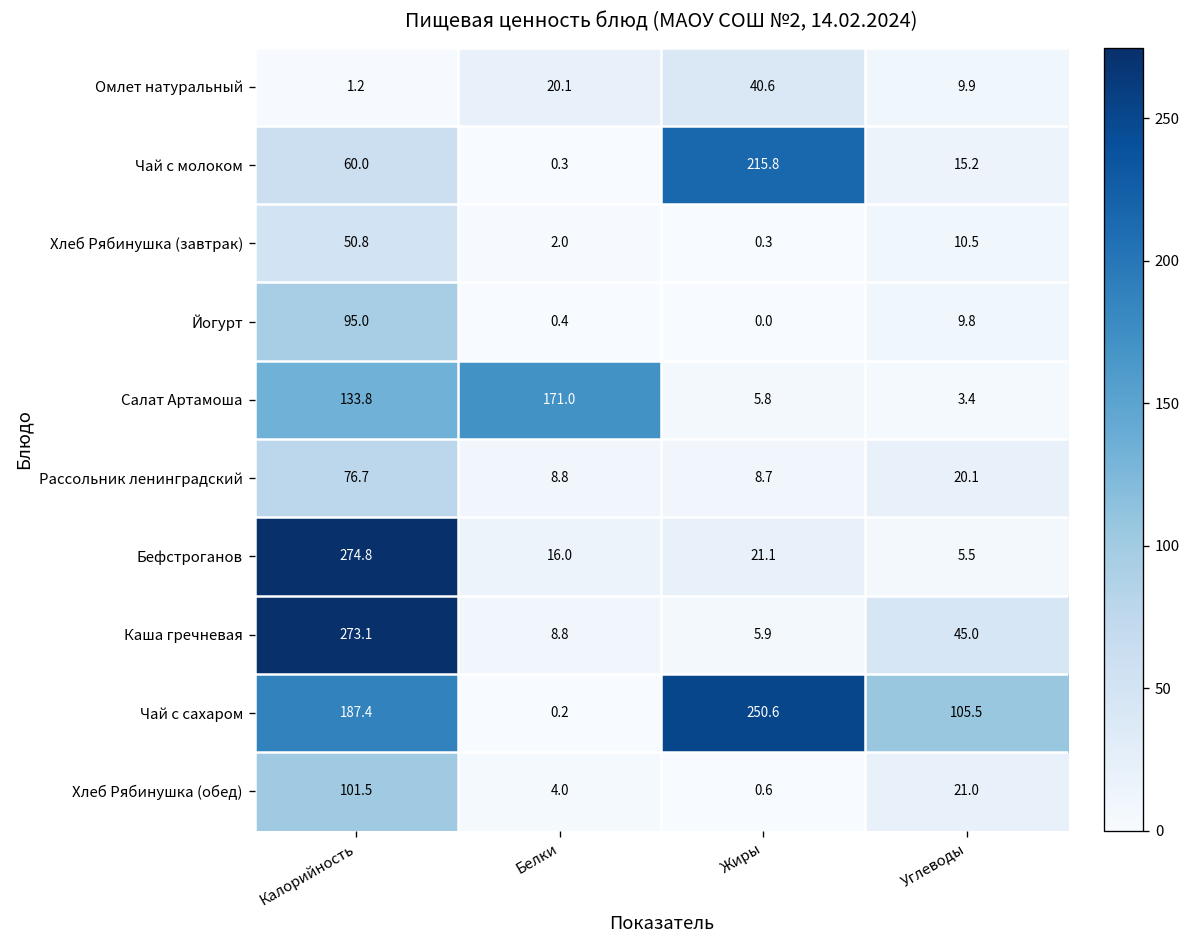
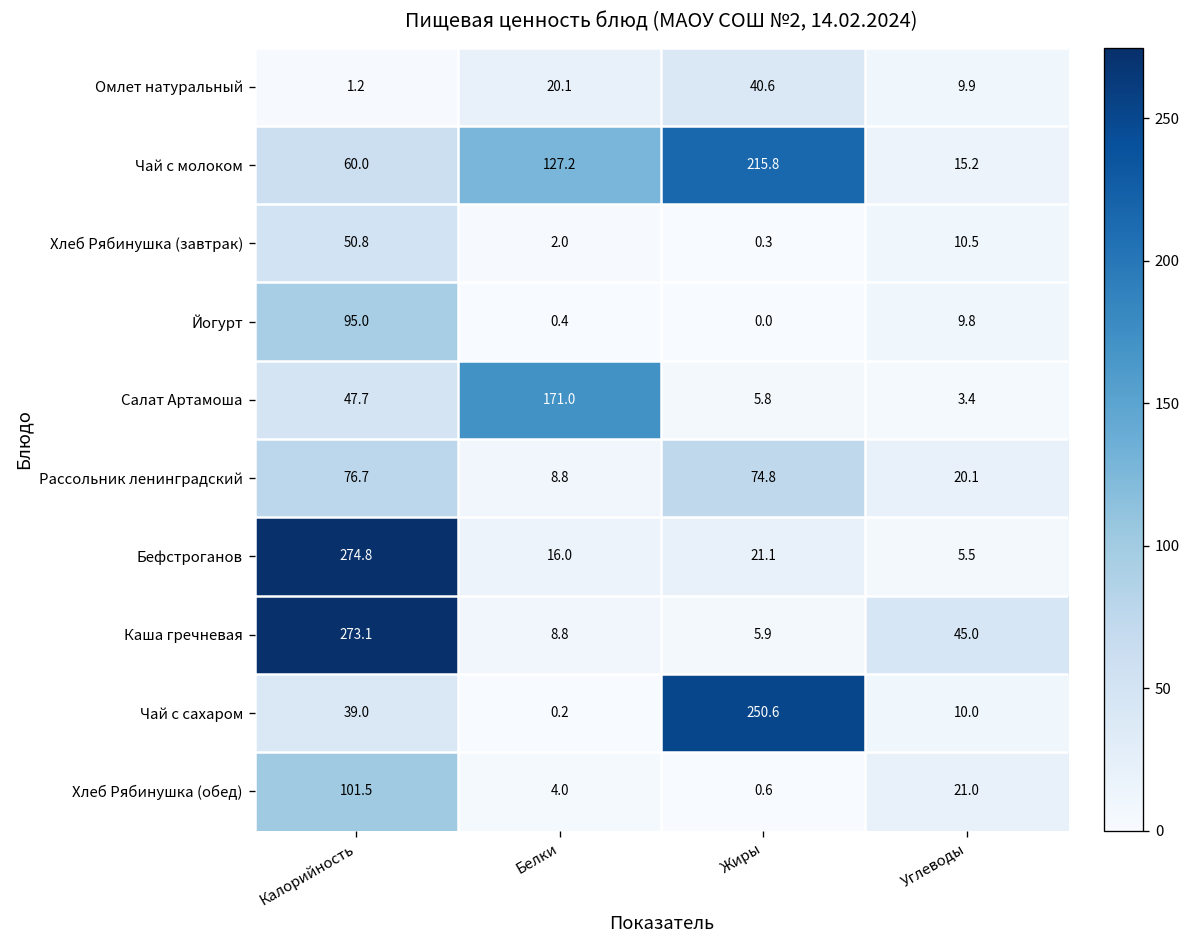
Чай с молоком, Белки: 0.3 -> 127.2
Салат Артамоша, Калорийность: 133.8 -> 47.7
Рассольник ленинградский, Жиры: 8.7 -> 74.8
Чай с сахаром, Калорийность: 187.4 -> 39.0
Чай с сахаром, Углеводы: 105.5 -> 10.0
